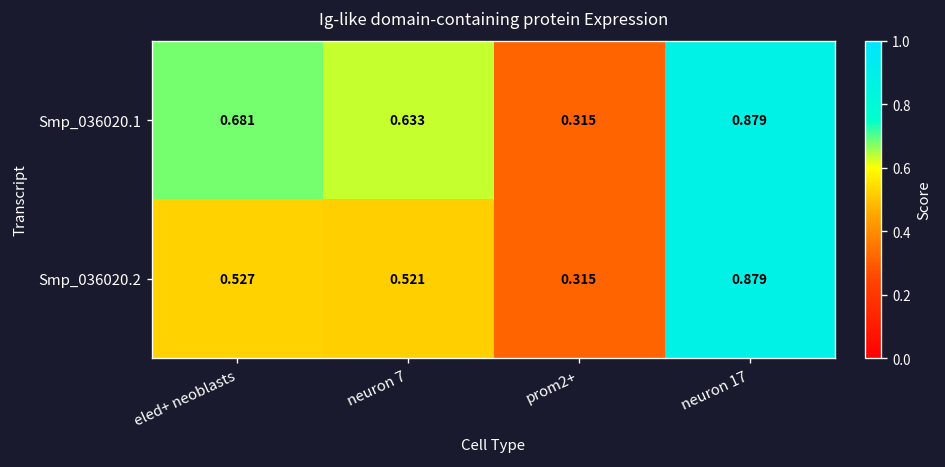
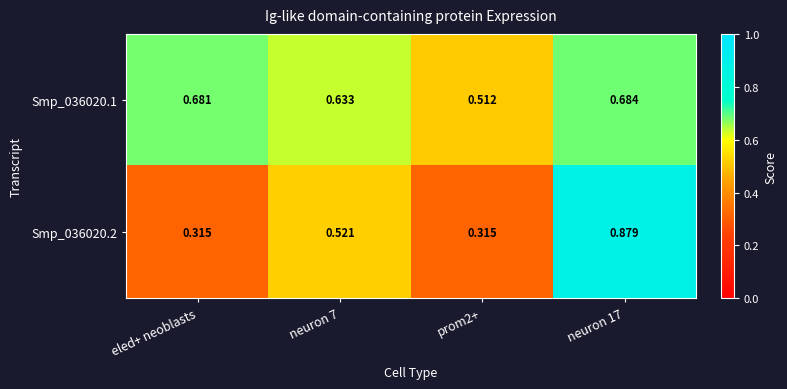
Smp_036020.1, prom2+: 0.315 -> 0.512
Smp_036020.1, neuron 17: 0.879 -> 0.684
Smp_036020.2, eled+ neoblasts: 0.527 -> 0.315
